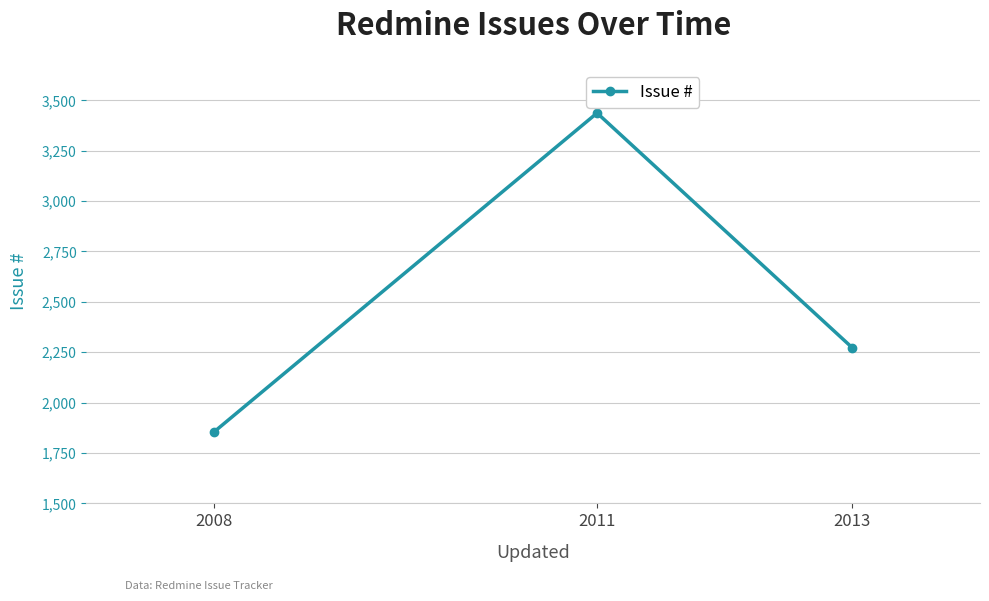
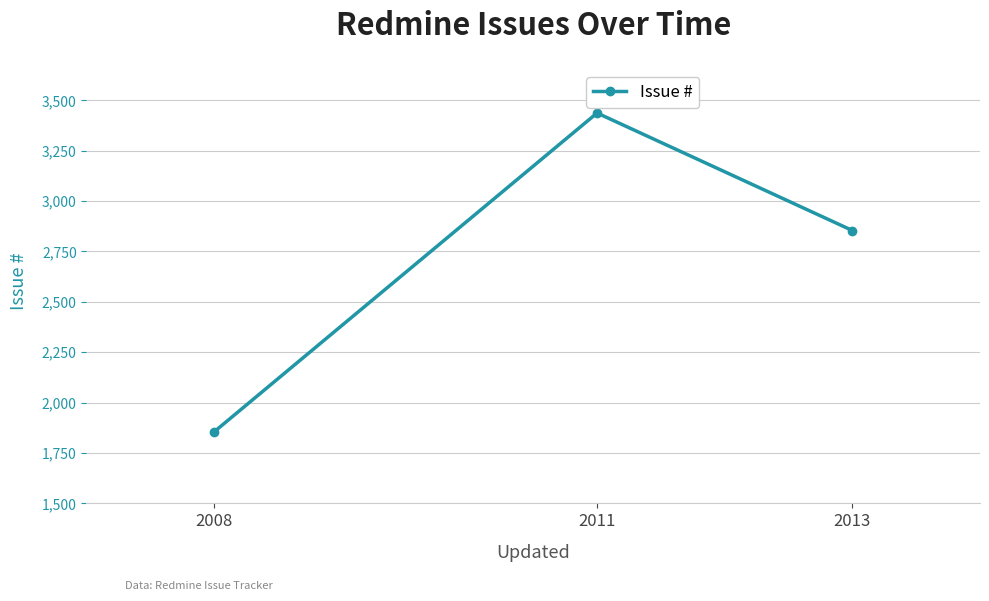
2013: 2,270 -> 2,850
